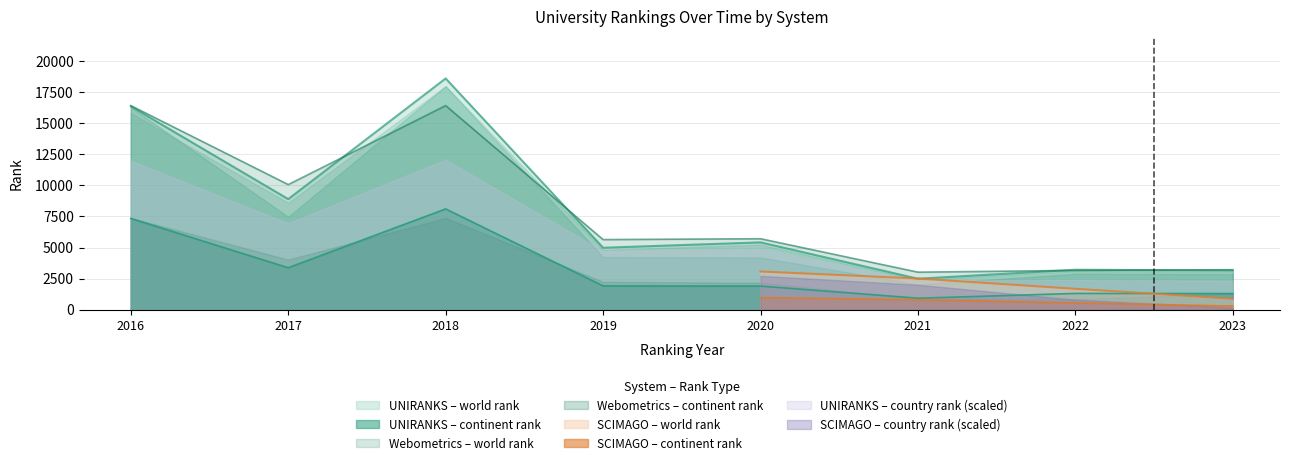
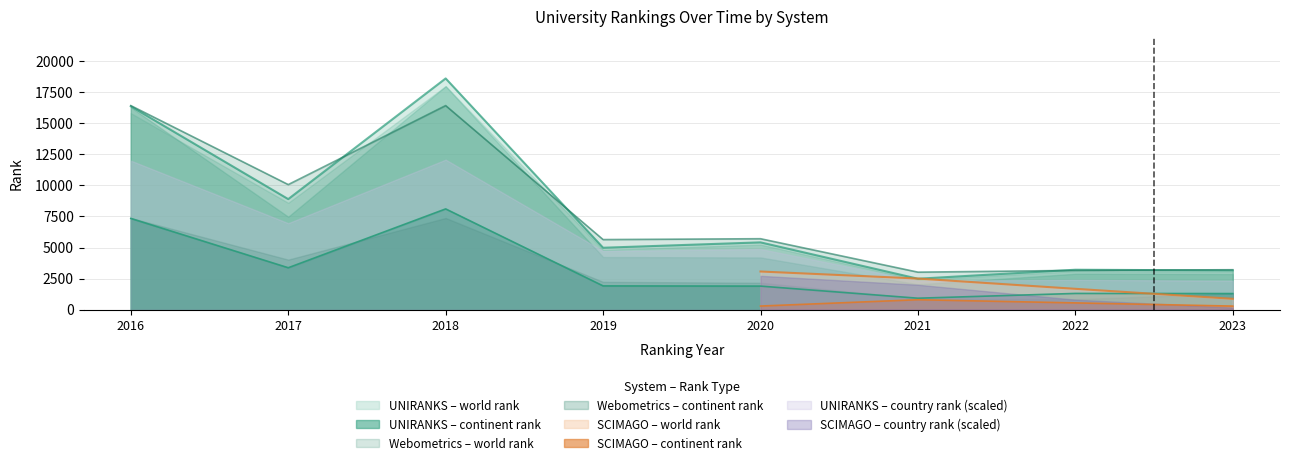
SCIMAGO – continent rank, 2020: 1000 -> 300
